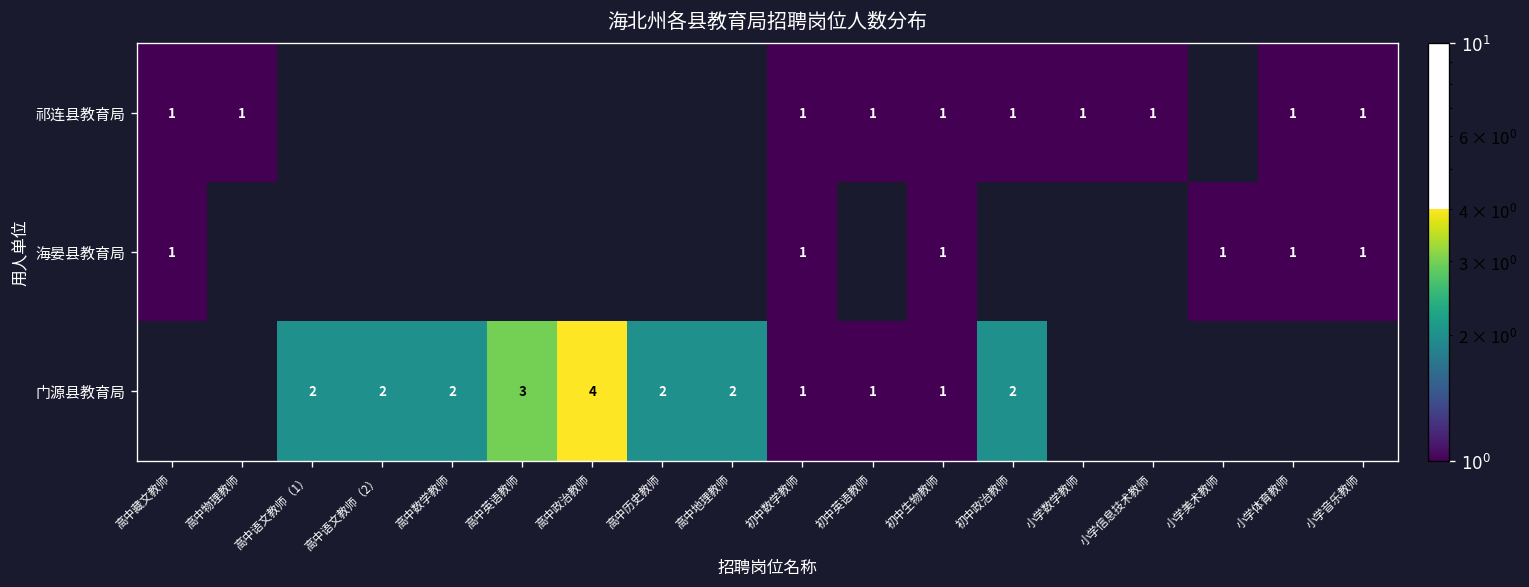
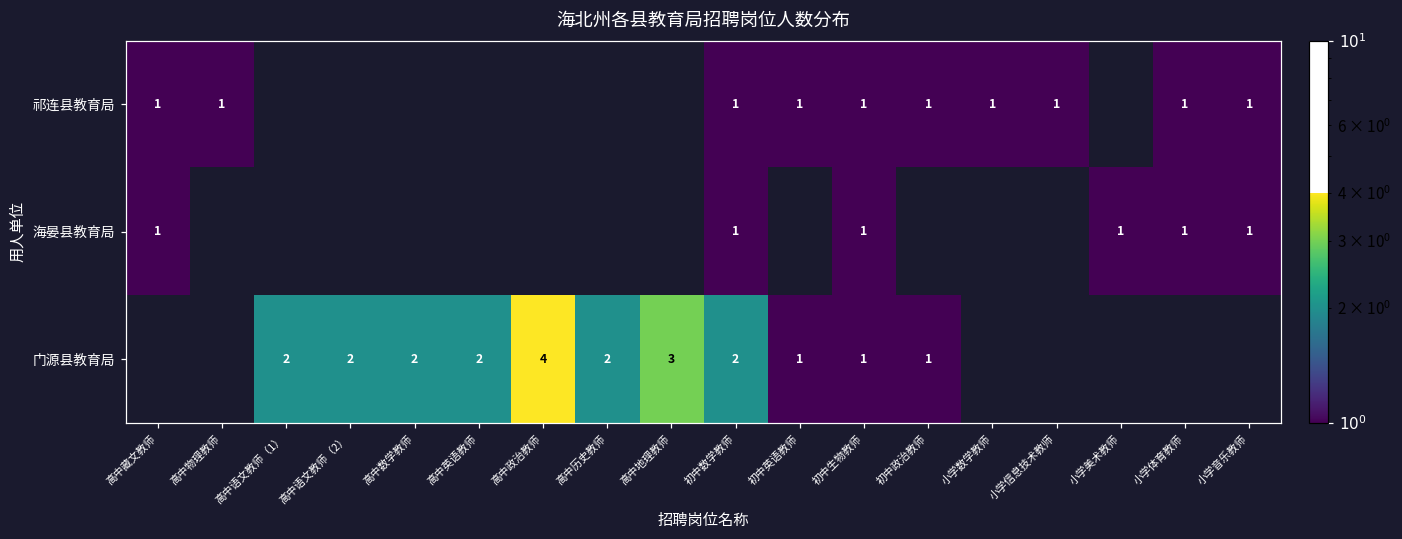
门源县教育局, 高中英语教师: 3 -> 2
门源县教育局, 高中地理教师: 2 -> 3
门源县教育局, 初中数学教师: 1 -> 2
门源县教育局, 初中政治教师: 2 -> 1
